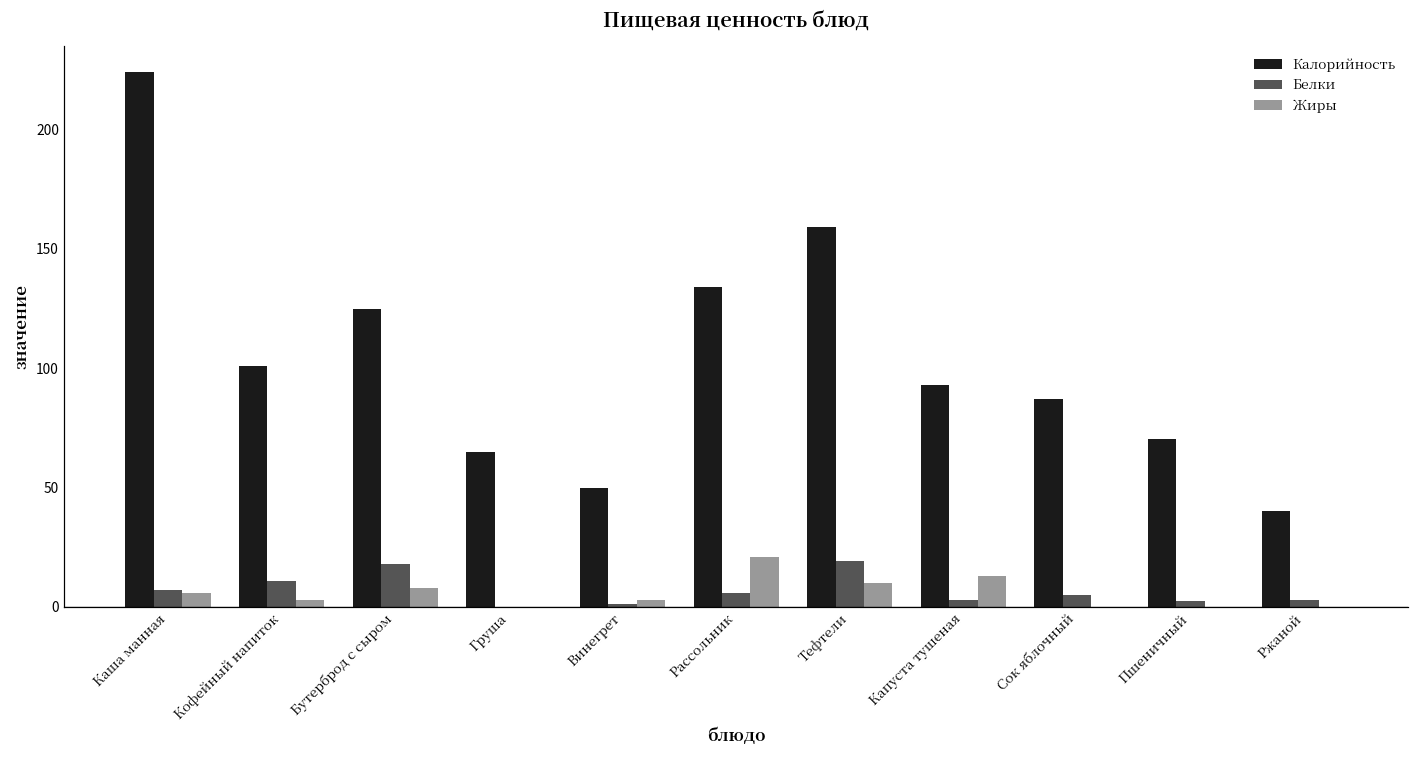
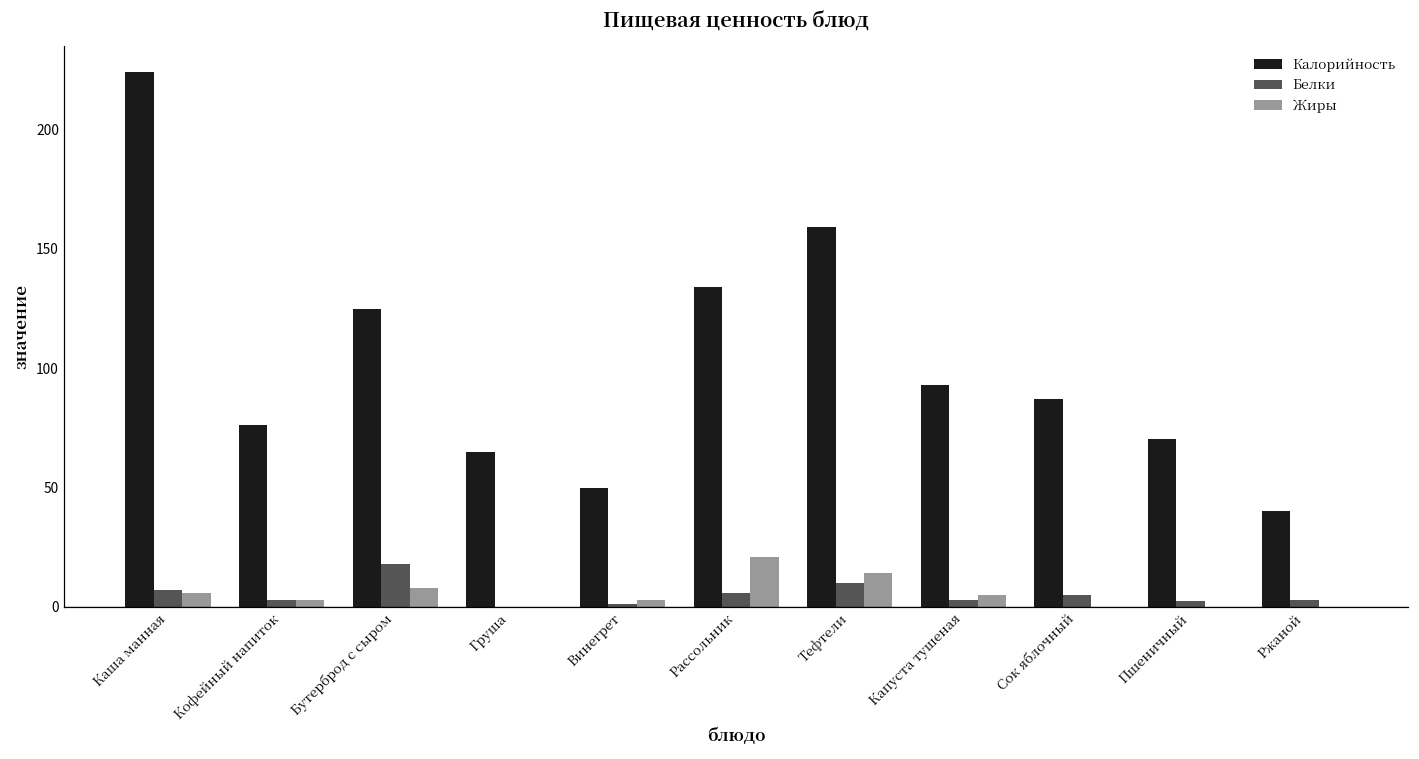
Калорийность, Кофейный напиток: 101 -> 76
Белки, Кофейный напиток: 11 -> 3
Белки, Тефтели: 19 -> 10
Жиры, Тефтели: 10 -> 14
Жиры, Капуста тушеная: 13 -> 5
